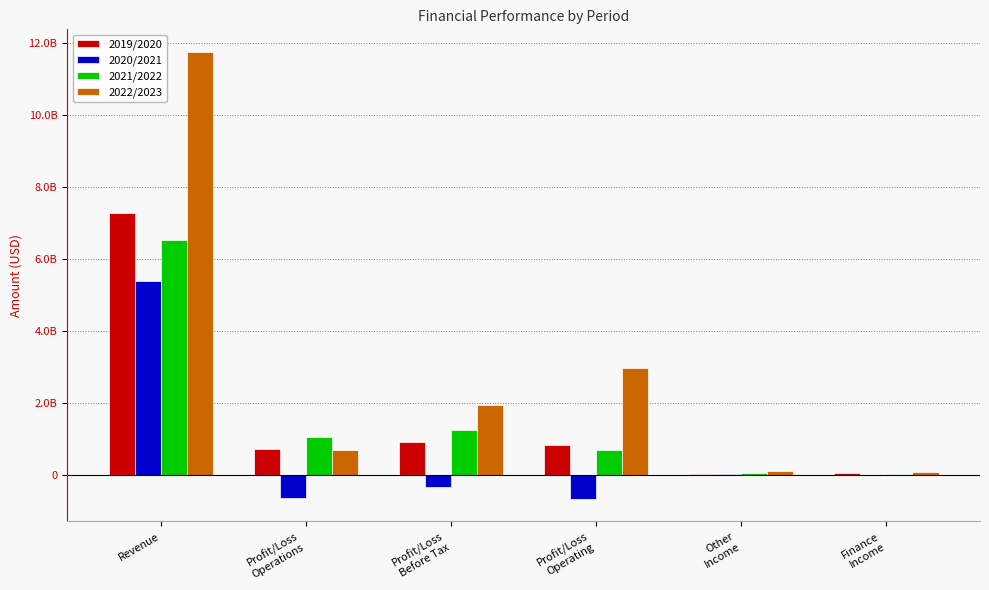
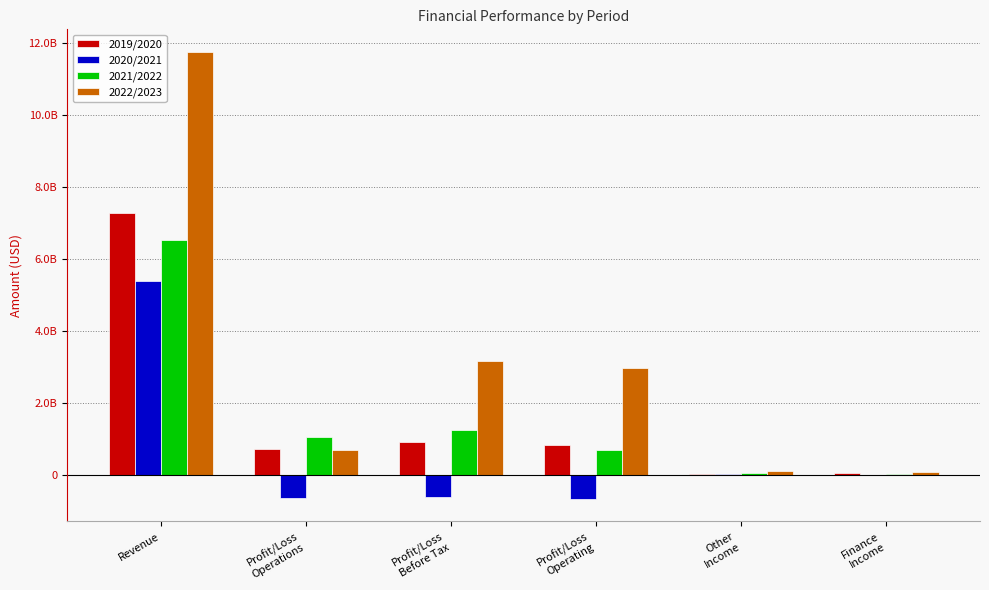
2020/2021, Profit/Loss Before Tax: -300000000 -> -600000000
2022/2023, Profit/Loss Before Tax: 1900000000 -> 3200000000
